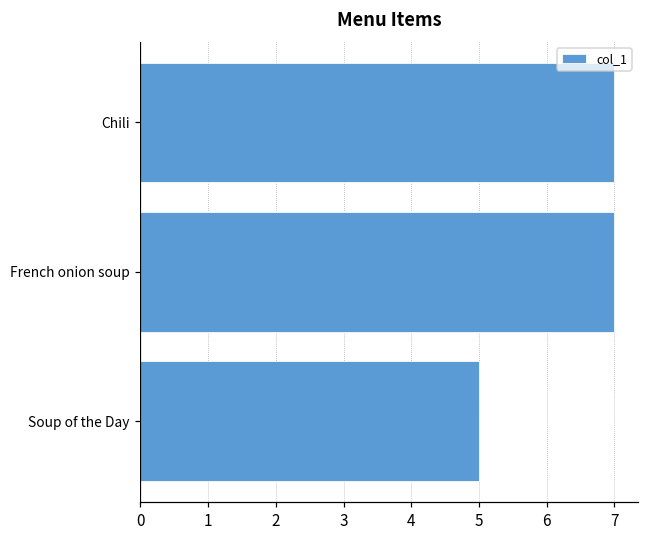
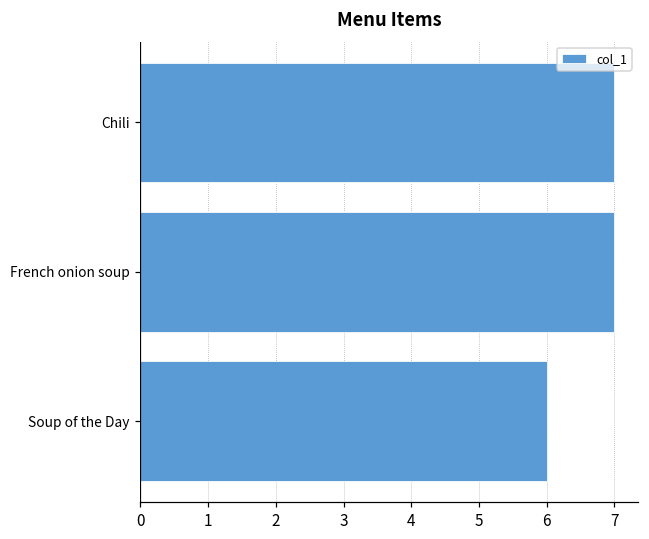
Soup of the Day: 5 -> 6
